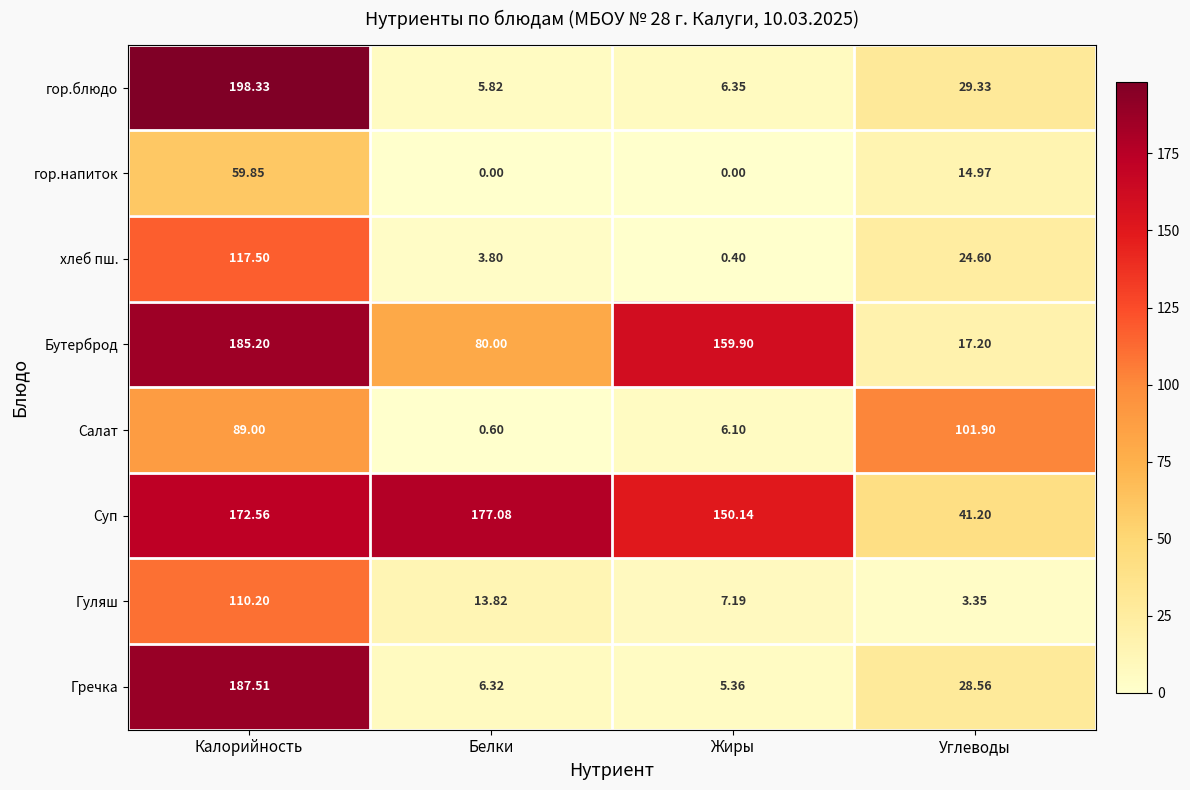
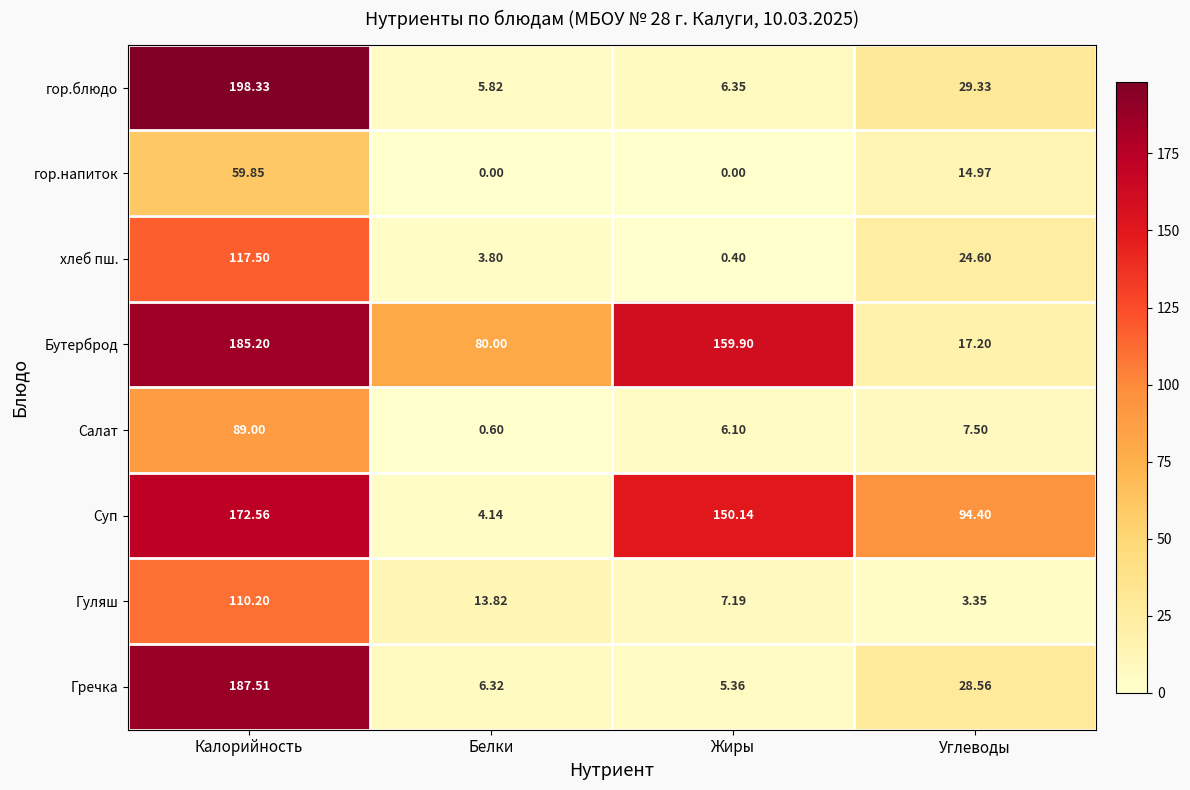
Салат, Углеводы: 101.90 -> 7.50
Суп, Белки: 177.08 -> 4.14
Суп, Углеводы: 41.20 -> 94.40
